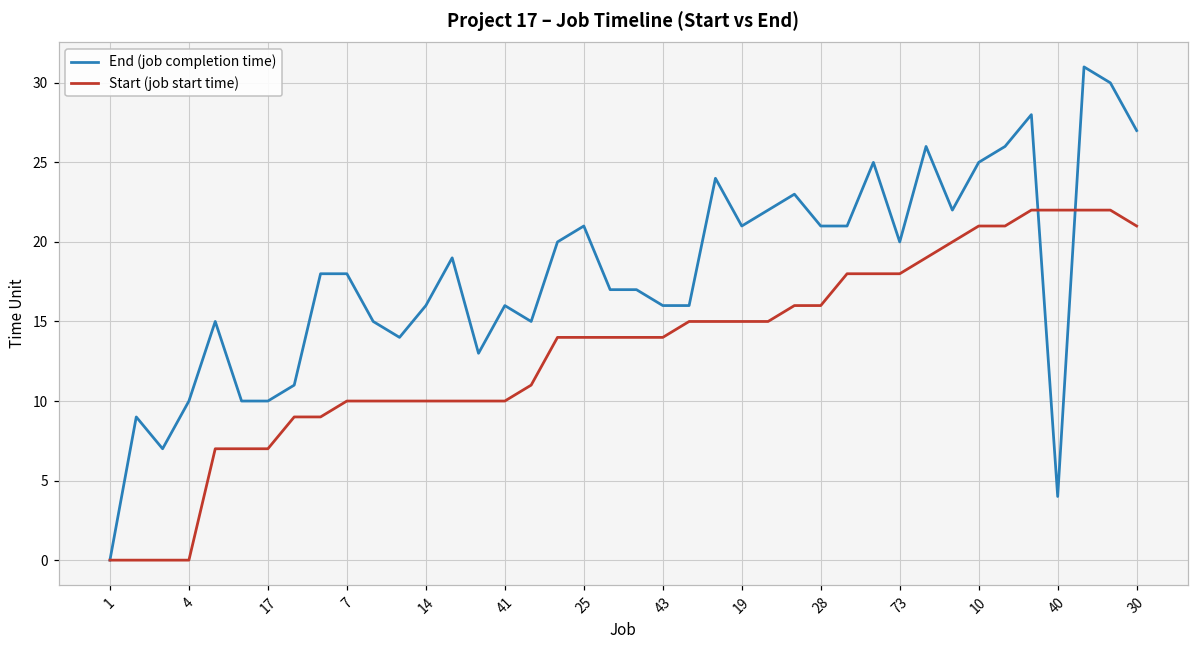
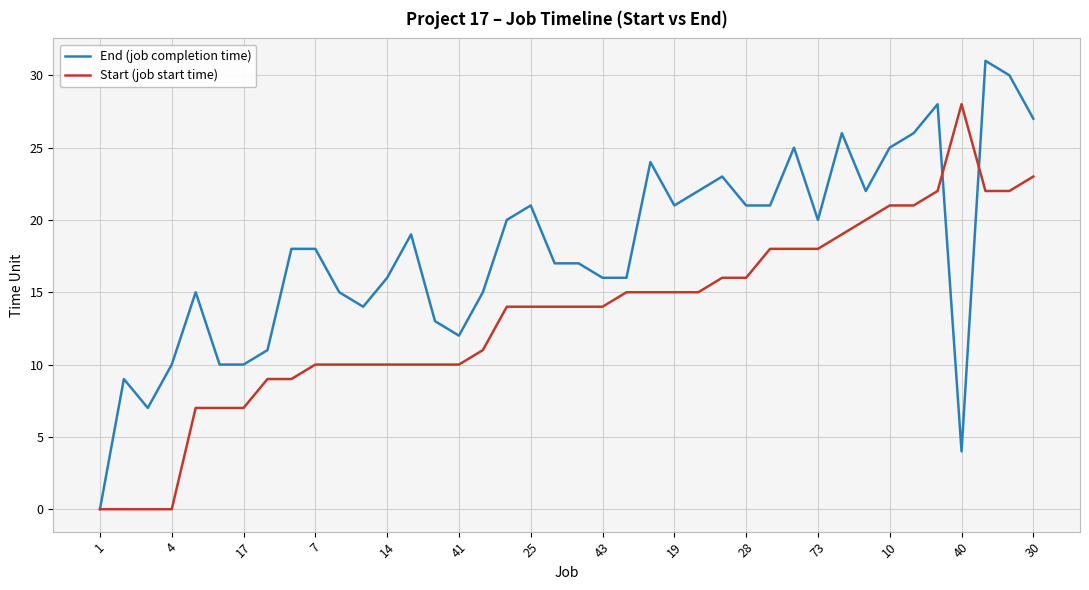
End (job completion time), 41: 16 -> 12
Start (job start time), 40: 22 -> 28
Start (job start time), 30: 21 -> 23
